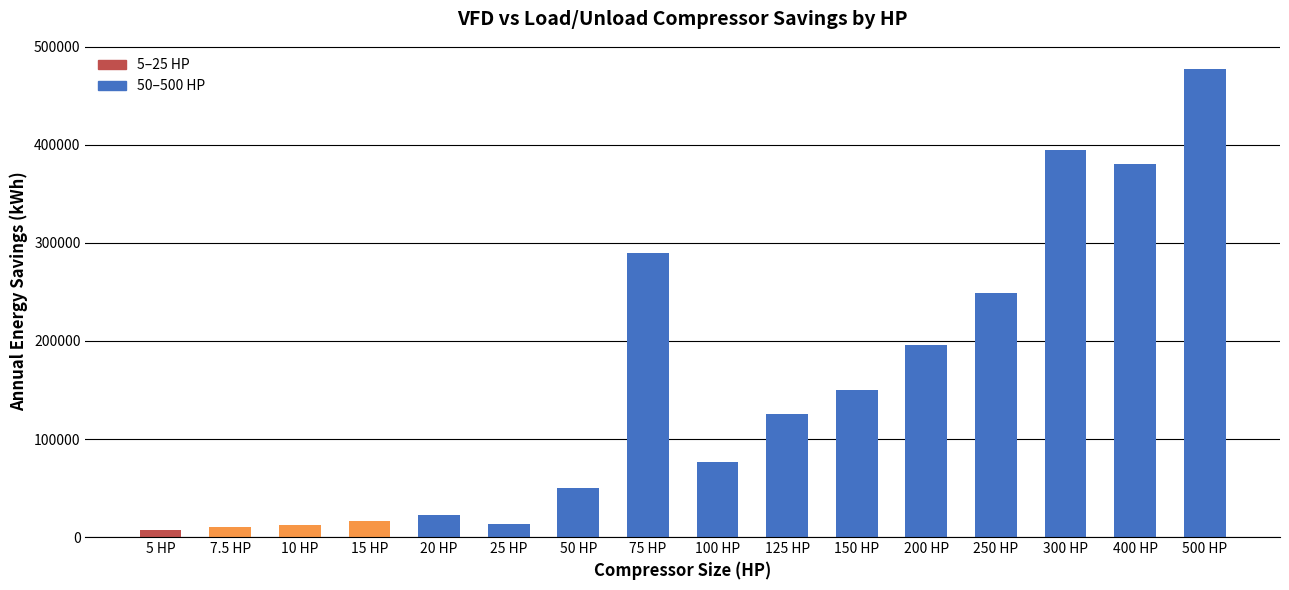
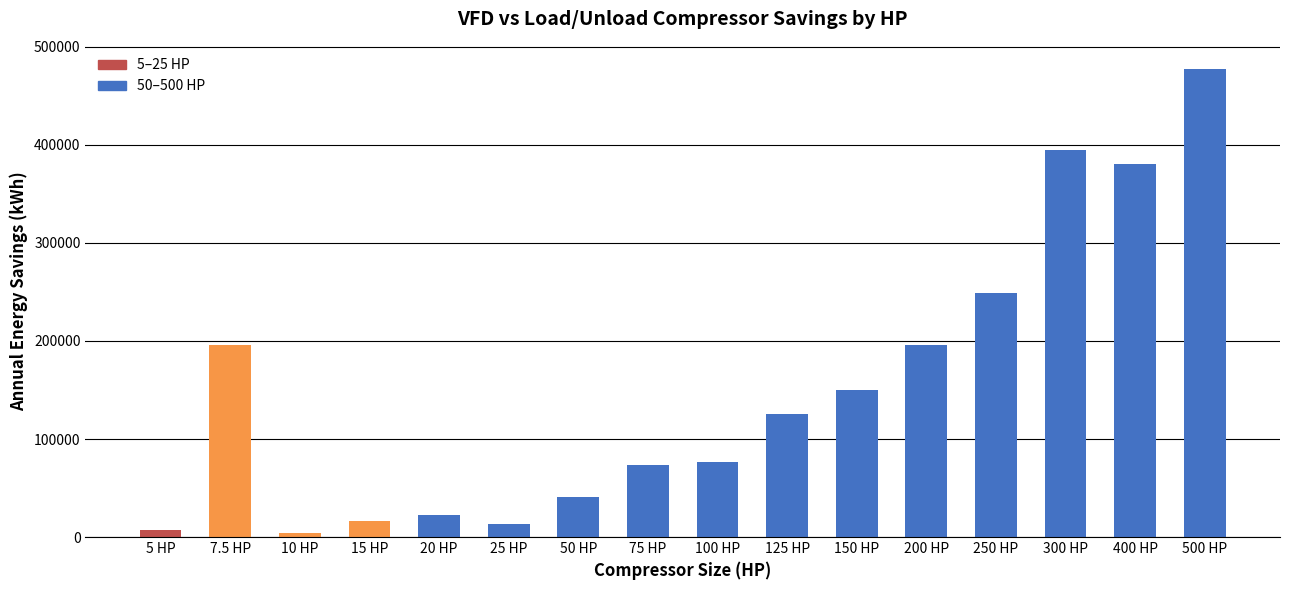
7.5 HP: 10000 -> 200000
10 HP: 10000 -> 0
50 HP: 50000 -> 40000
75 HP: 290000 -> 70000
